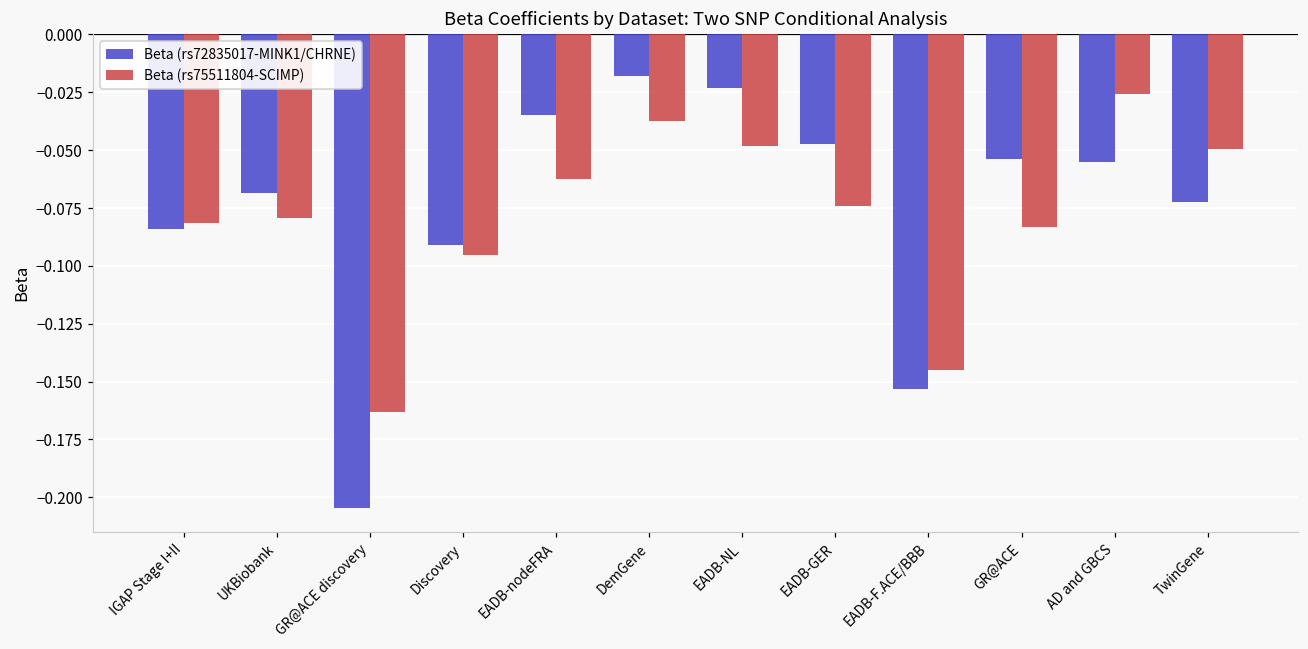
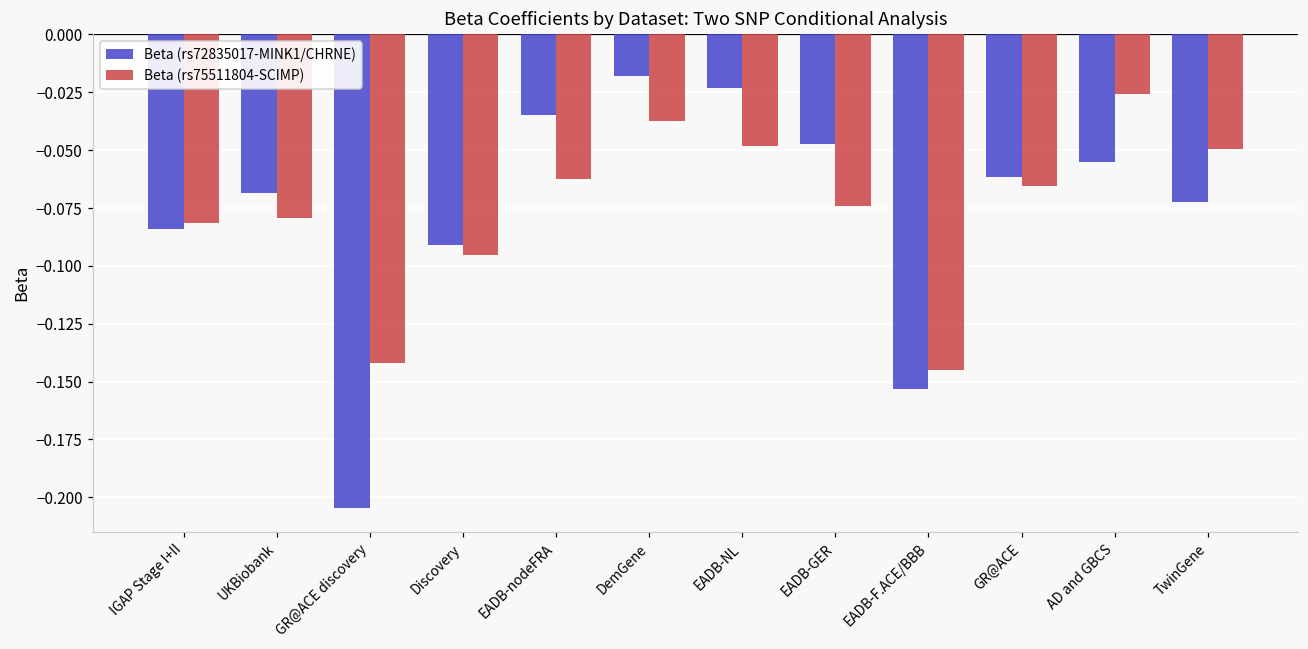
Beta (rs75511804-SCIMP), GR@ACE discovery: -0.163 -> -0.142
Beta (rs72835017-MINK1/CHRNE), GR@ACE: -0.054 -> -0.061
Beta (rs75511804-SCIMP), GR@ACE: -0.083 -> -0.065
